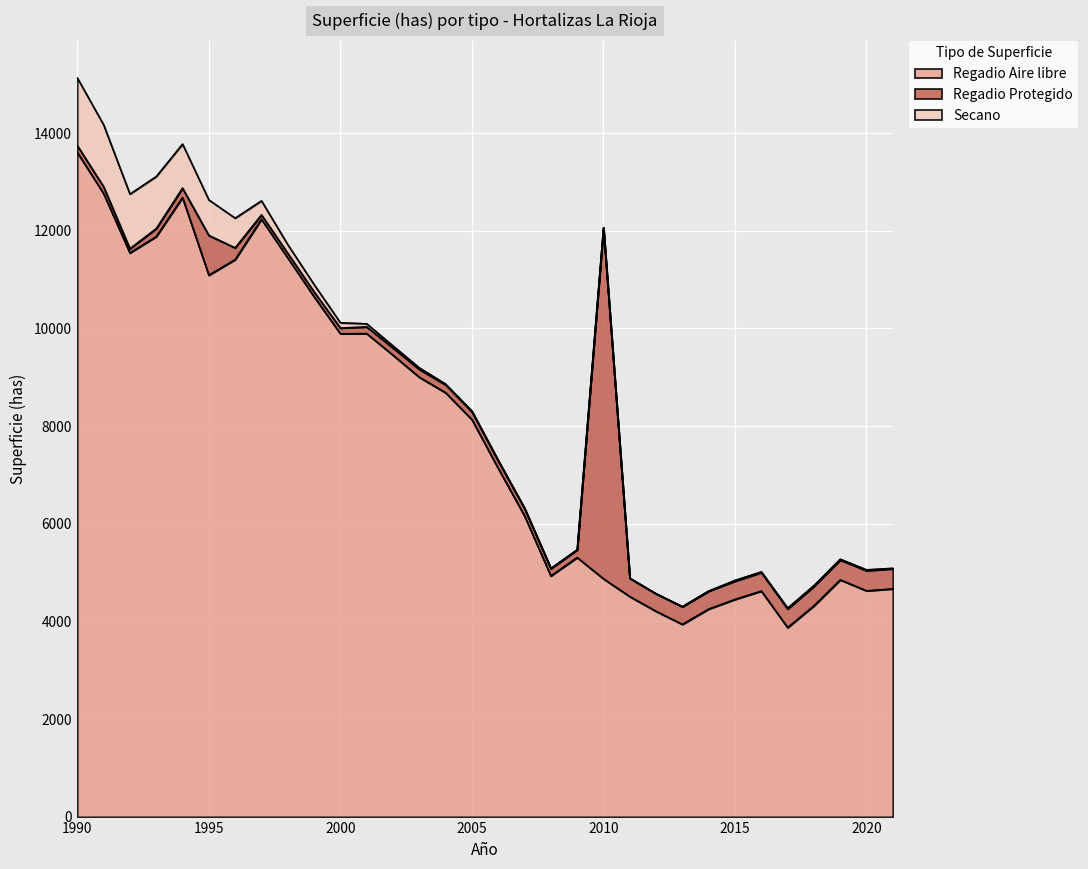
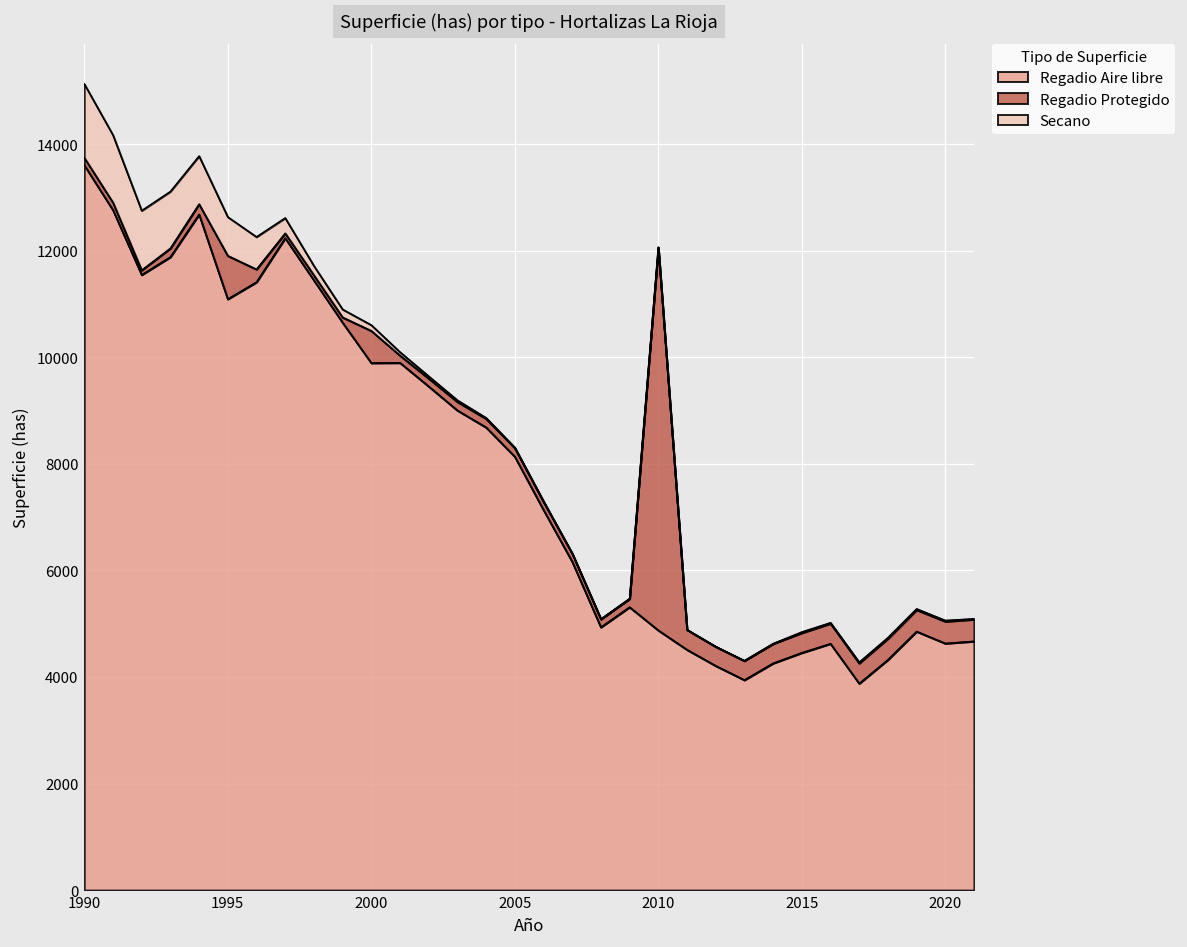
Regadio Protegido, 2000: 100 -> 600
